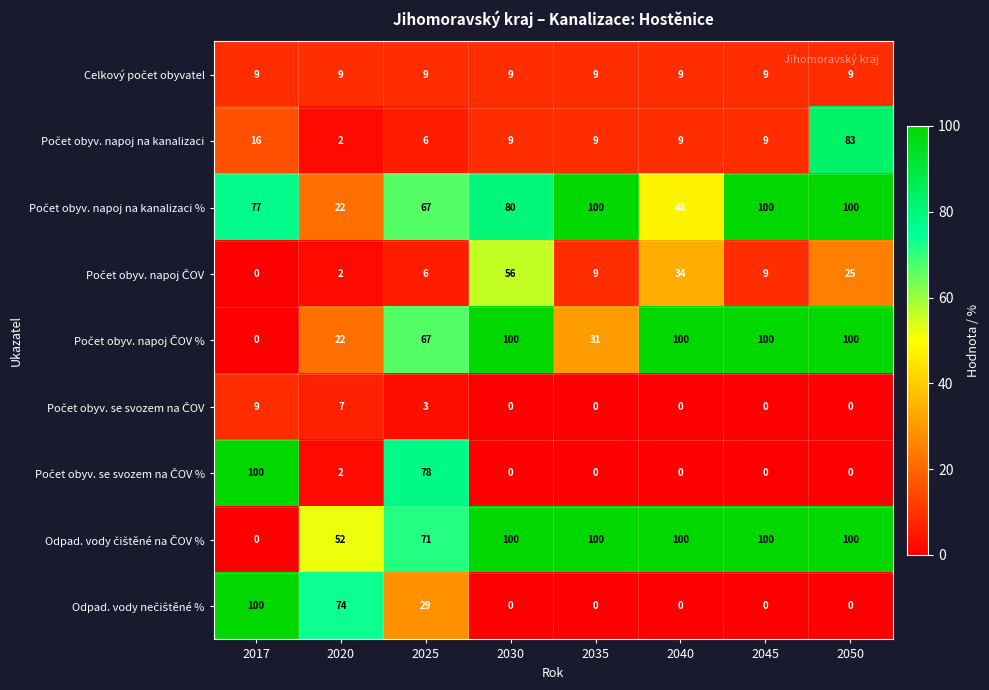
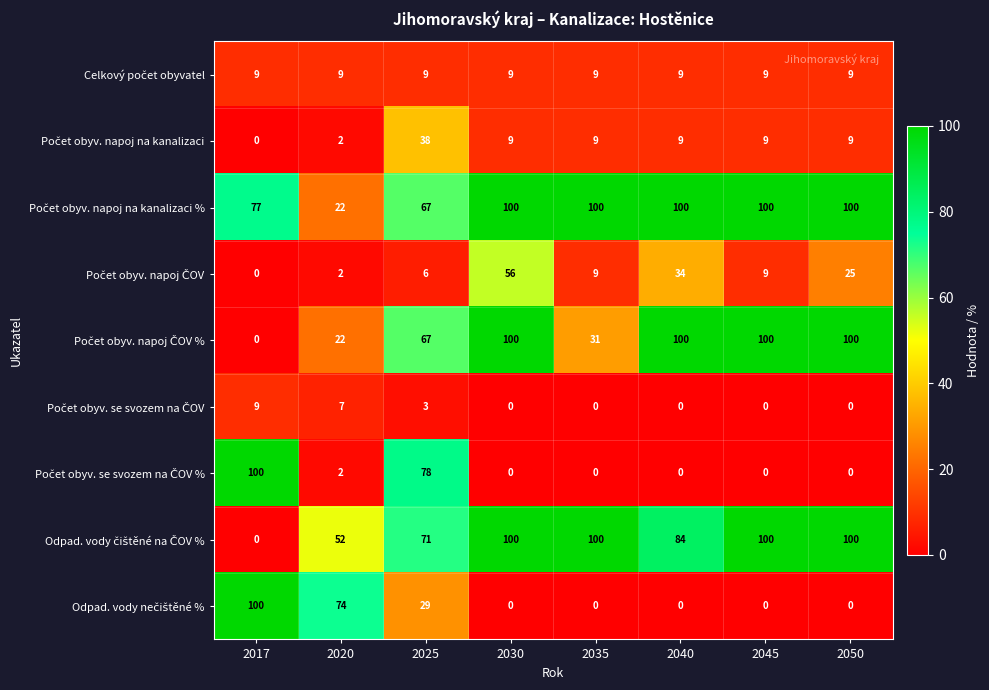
Počet obyv. napoj na kanalizaci, 2017: 16 -> 0
Počet obyv. napoj na kanalizaci, 2025: 6 -> 38
Počet obyv. napoj na kanalizaci, 2050: 83 -> 9
Počet obyv. napoj na kanalizaci %, 2030: 80 -> 100
Počet obyv. napoj na kanalizaci %, 2040: 48 -> 100
Odpad. vody čištěné na ČOV %, 2040: 100 -> 84
